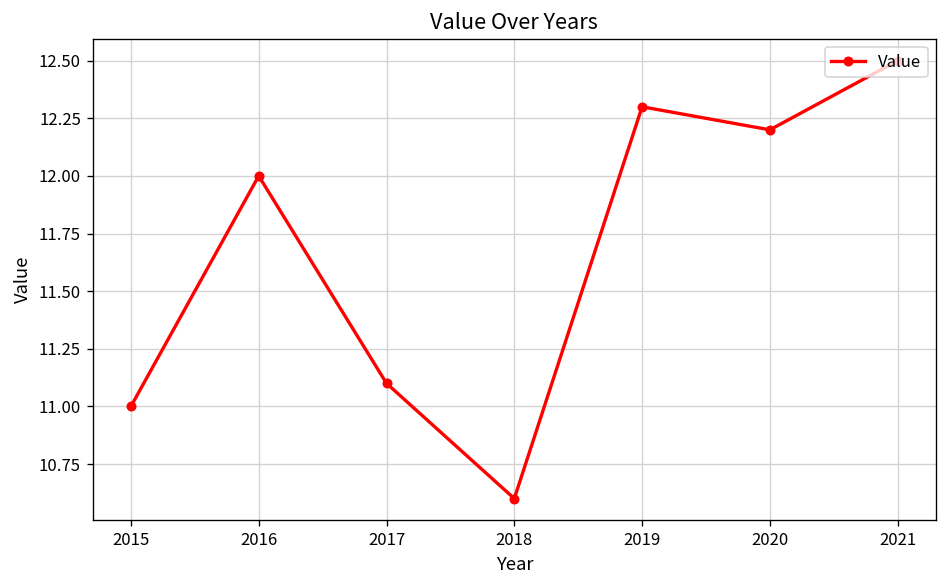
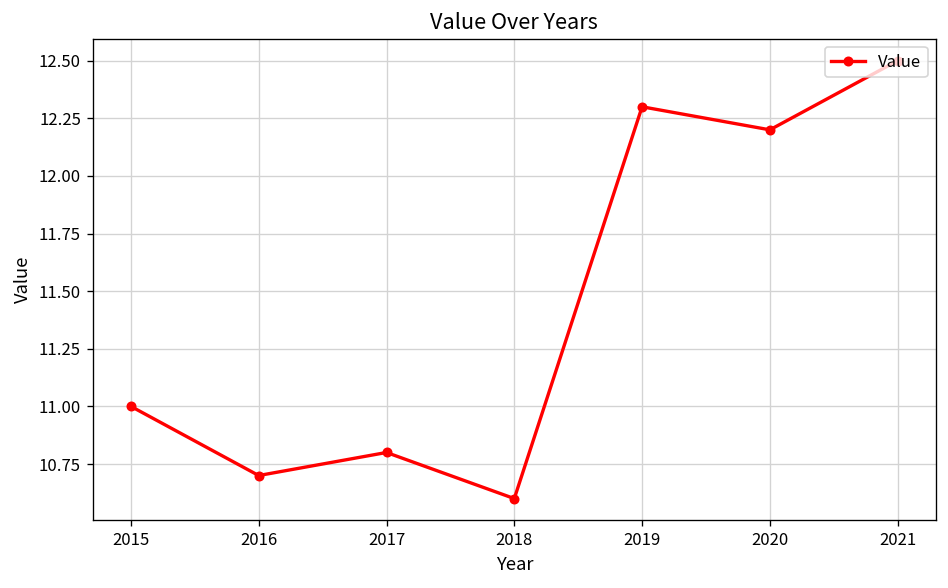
2016: 12.0 -> 10.7
2017: 11.1 -> 10.8
